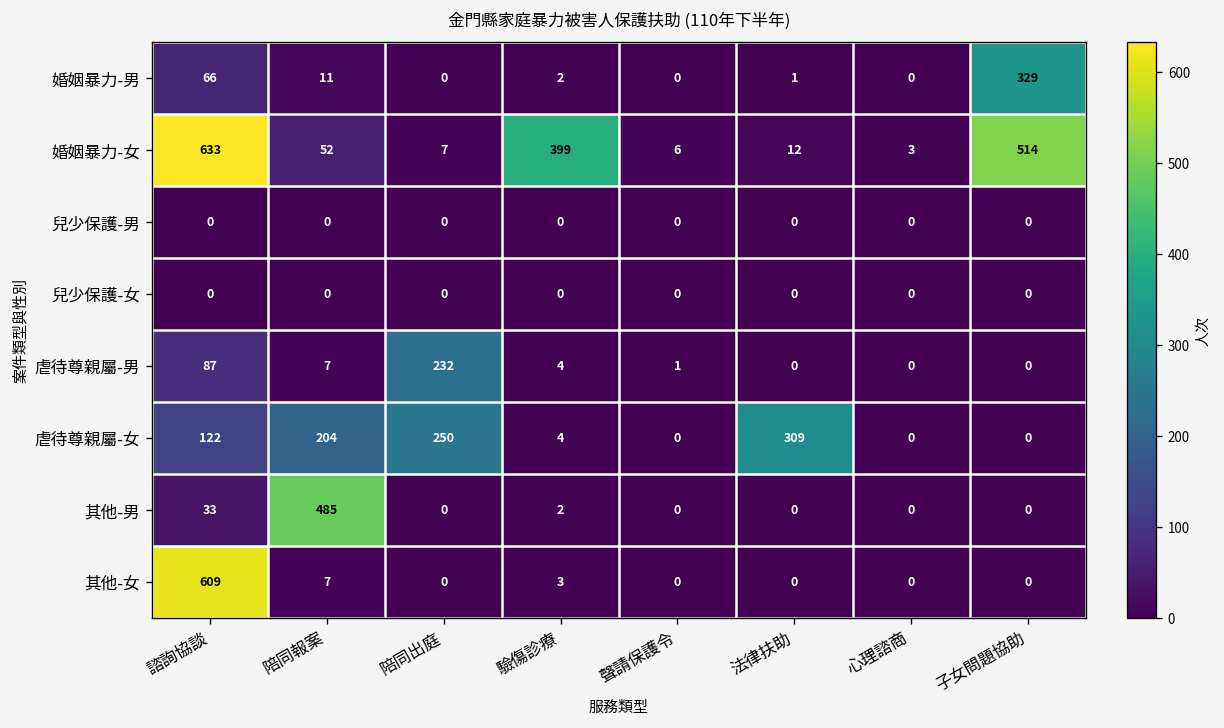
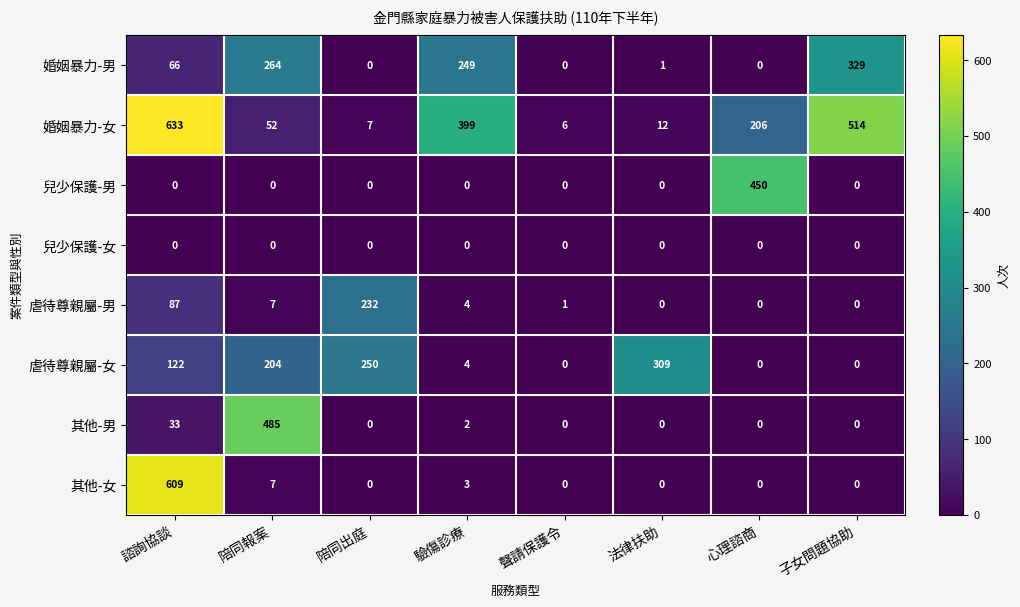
婚姻暴力-男, 陪同報案: 11 -> 264
婚姻暴力-男, 驗傷診療: 2 -> 249
婚姻暴力-女, 心理諮商: 3 -> 206
兒少保護-男, 心理諮商: 0 -> 450
